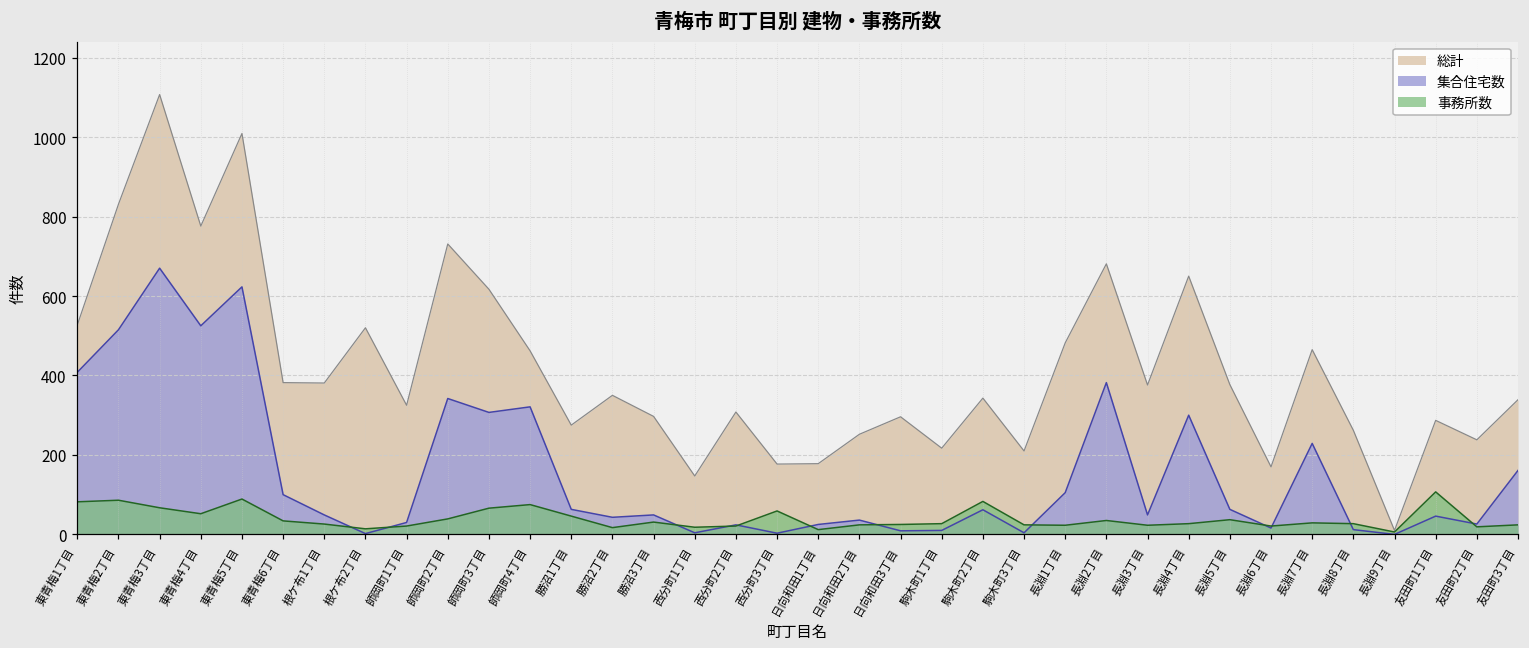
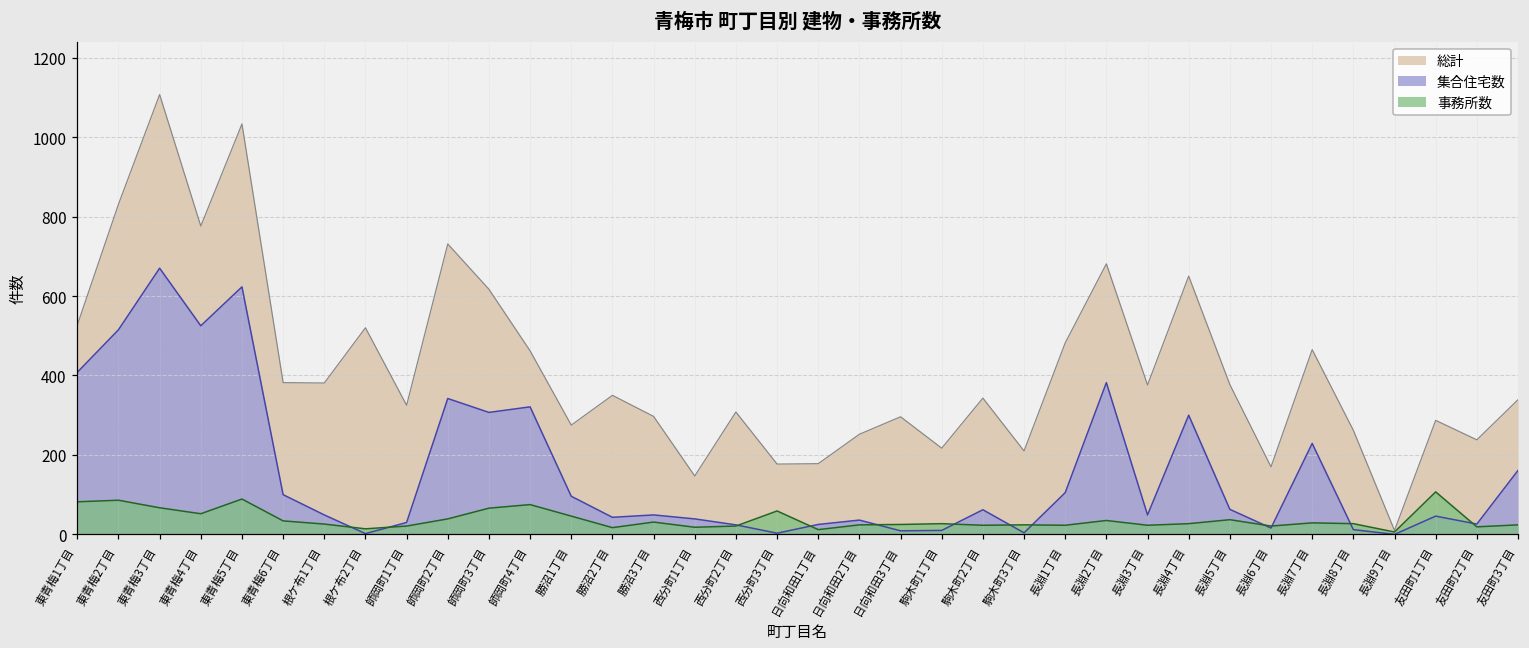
総計, 東青梅5丁目: 1010 -> 1030
集合住宅数, 勝沼1丁目: 60 -> 100
集合住宅数, 西分町1丁目: 0 -> 40
事務所数, 駒木町2丁目: 80 -> 20
